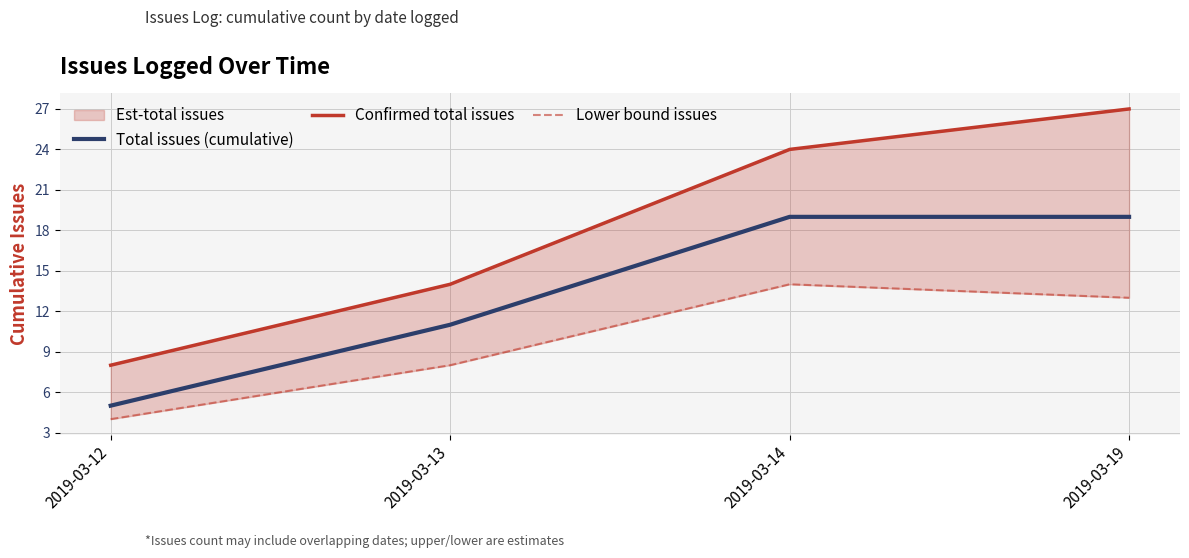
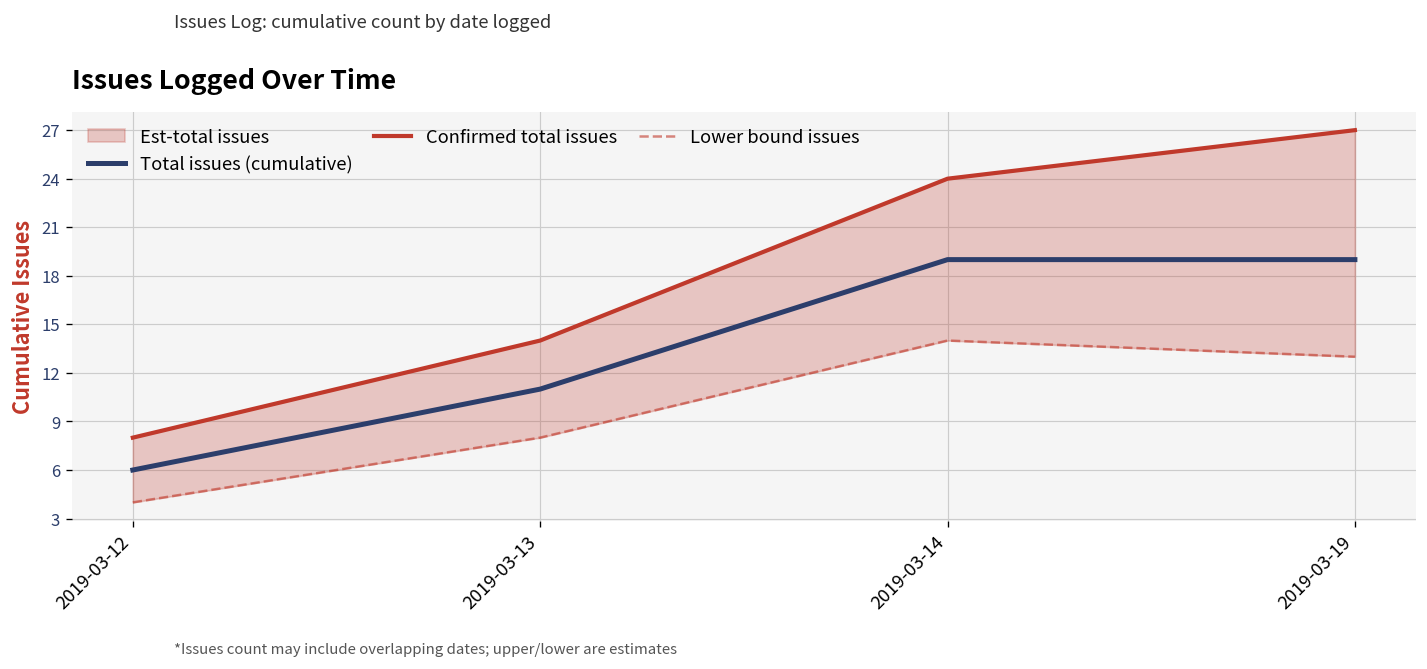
Total issues (cumulative), 2019-03-12: 5 -> 6
